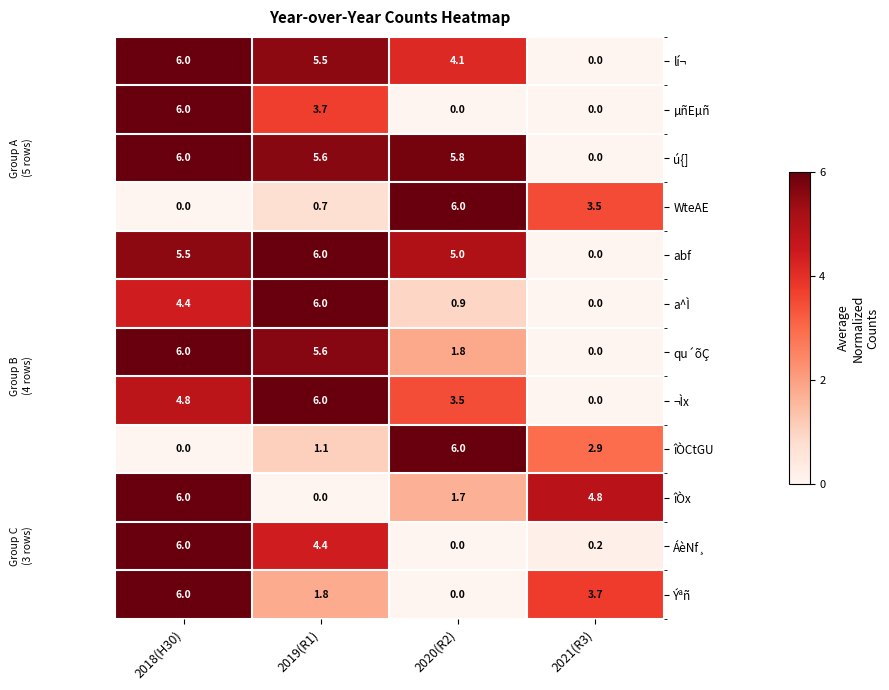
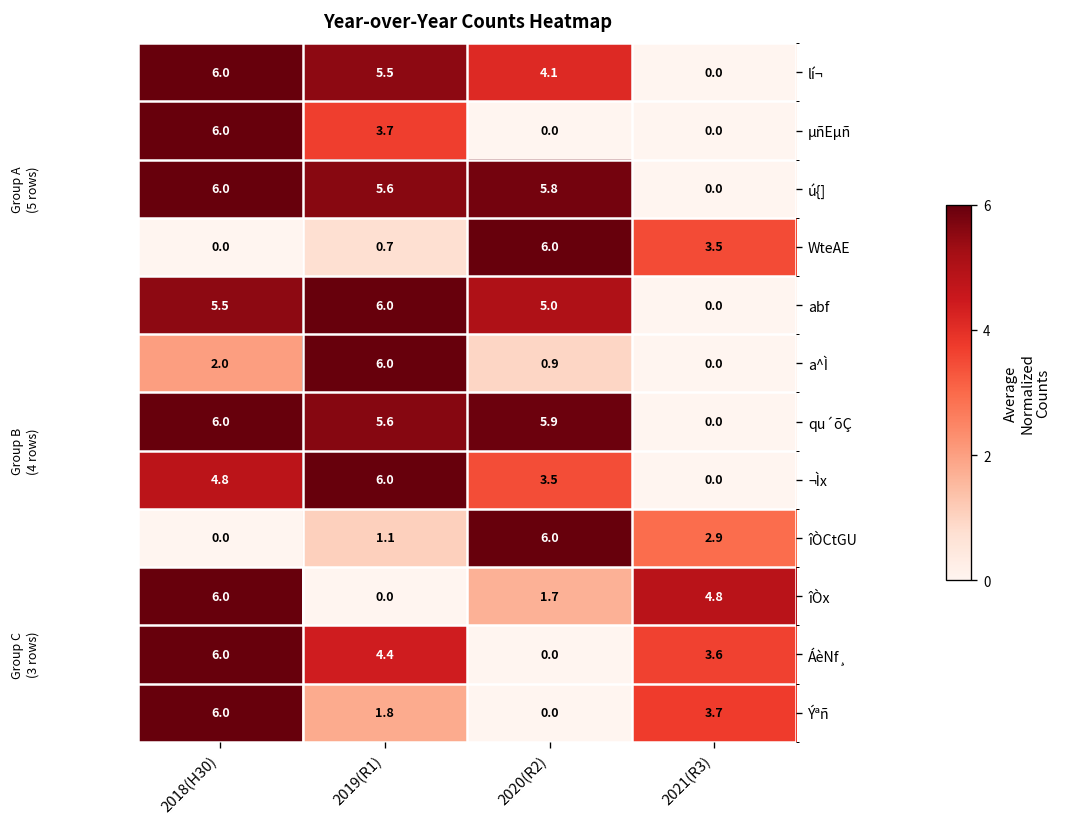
a^Ì, 2018(H30): 4.4 -> 2.0
qu´õÇ, 2020(R2): 1.8 -> 5.9
ÁèNf¸, 2021(R3): 0.2 -> 3.6
